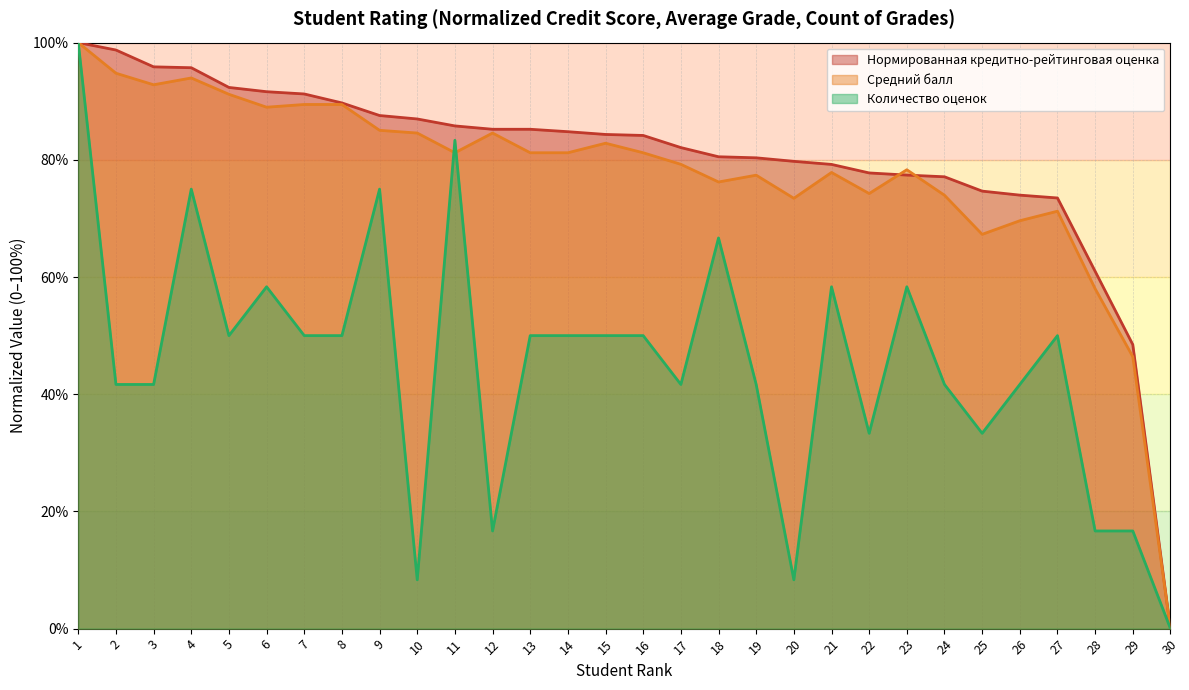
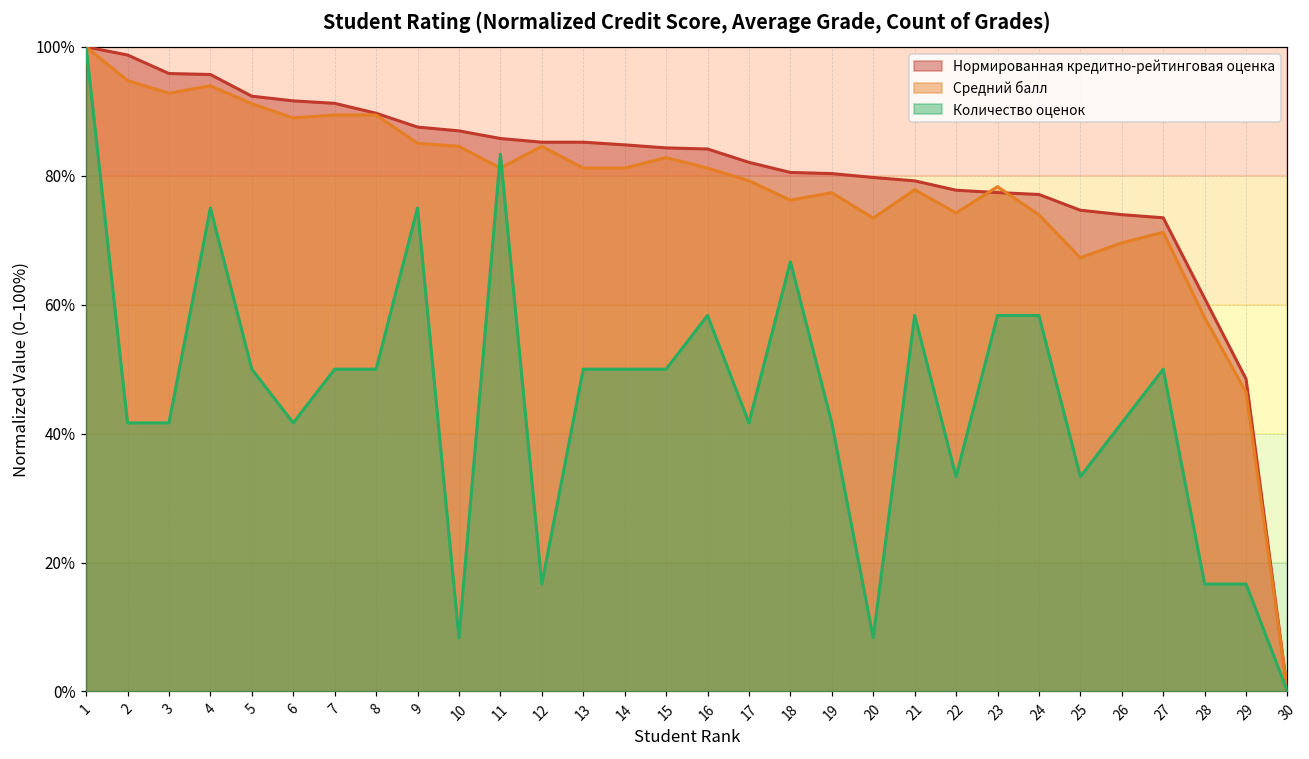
Количество оценок, 6: 58% -> 42%
Количество оценок, 16: 50% -> 58%
Количество оценок, 24: 42% -> 58%
